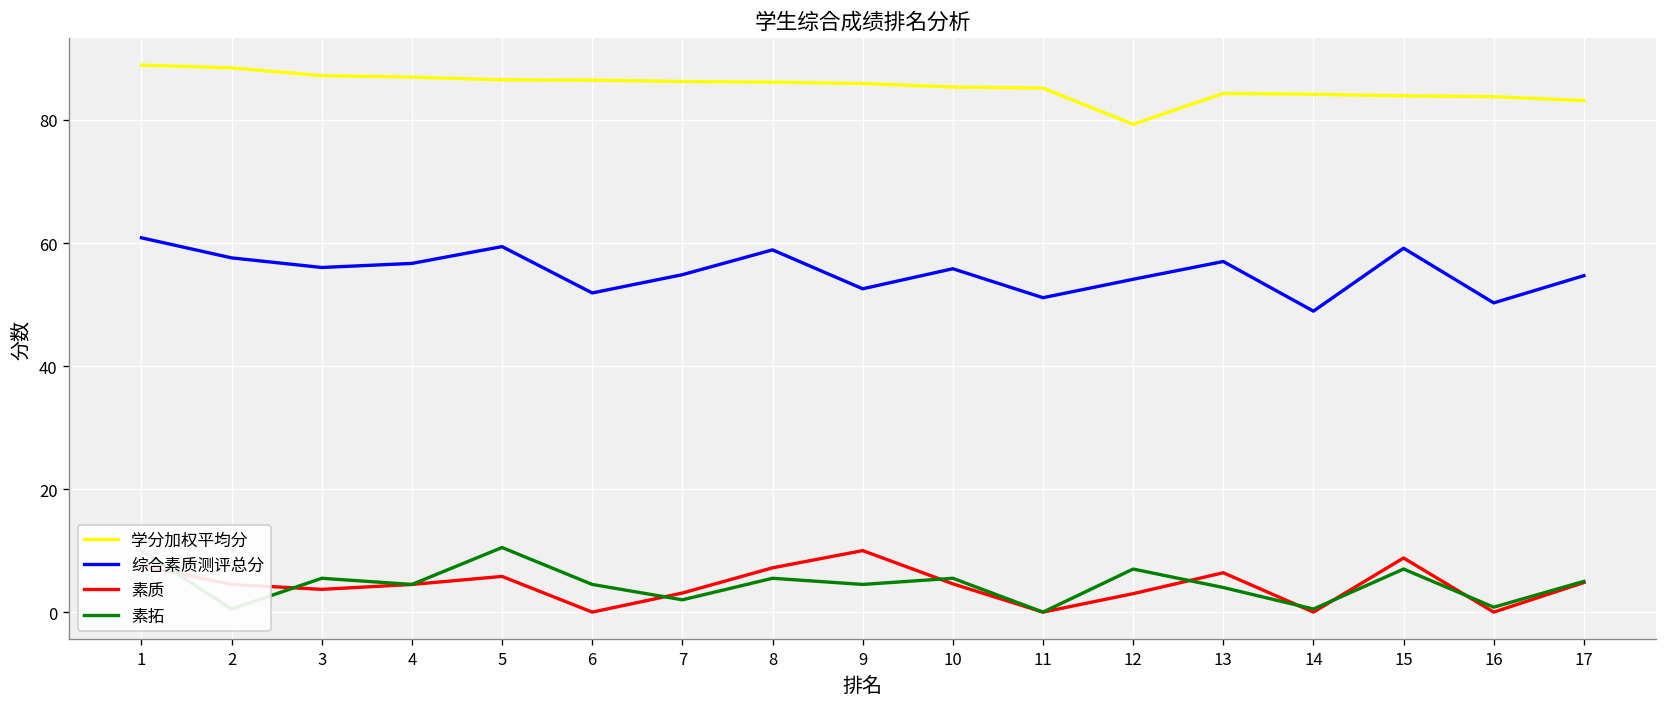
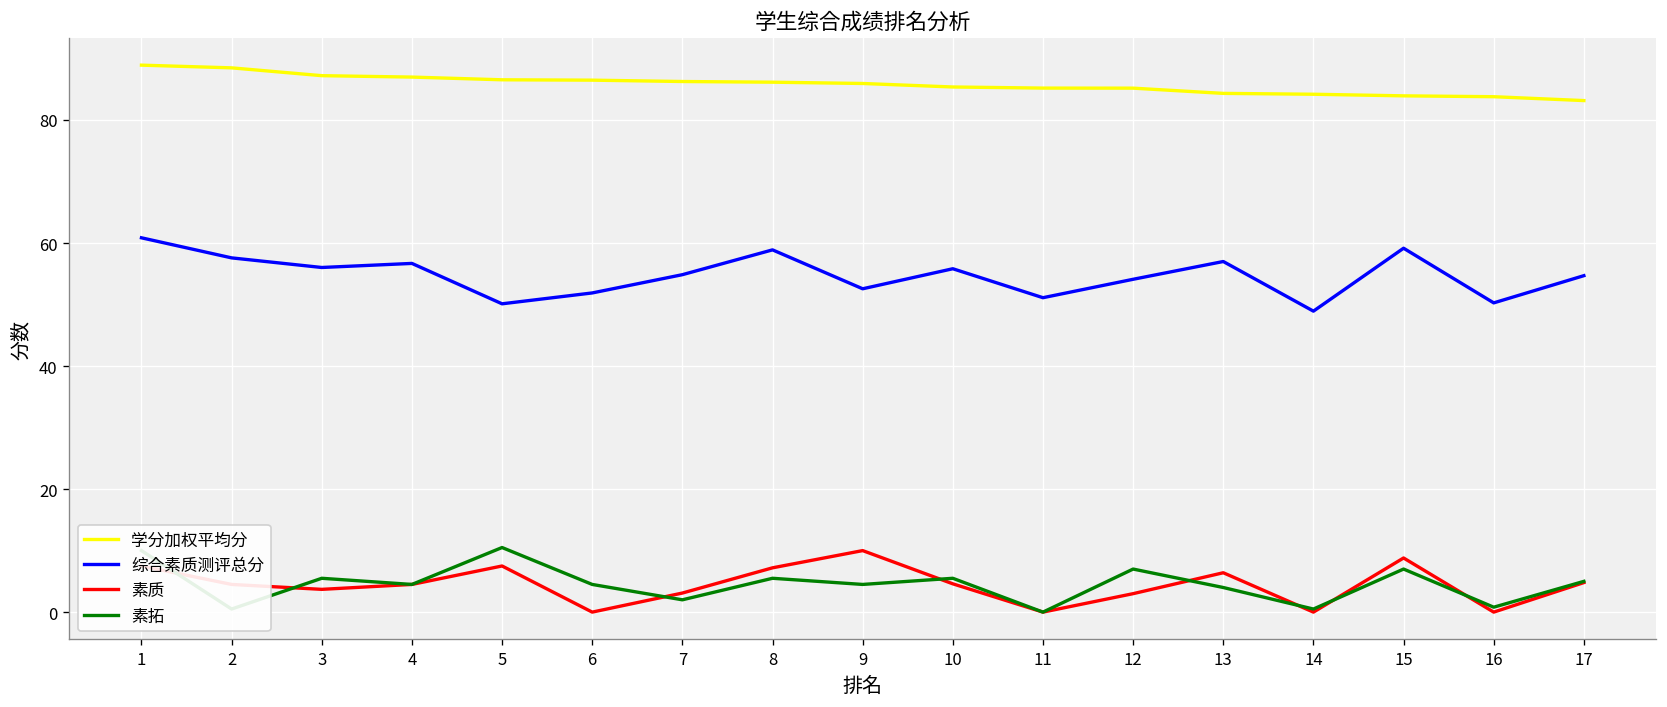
综合素质测评总分, 5: 59 -> 50
素质, 5: 6 -> 8
学分加权平均分, 12: 79 -> 85
